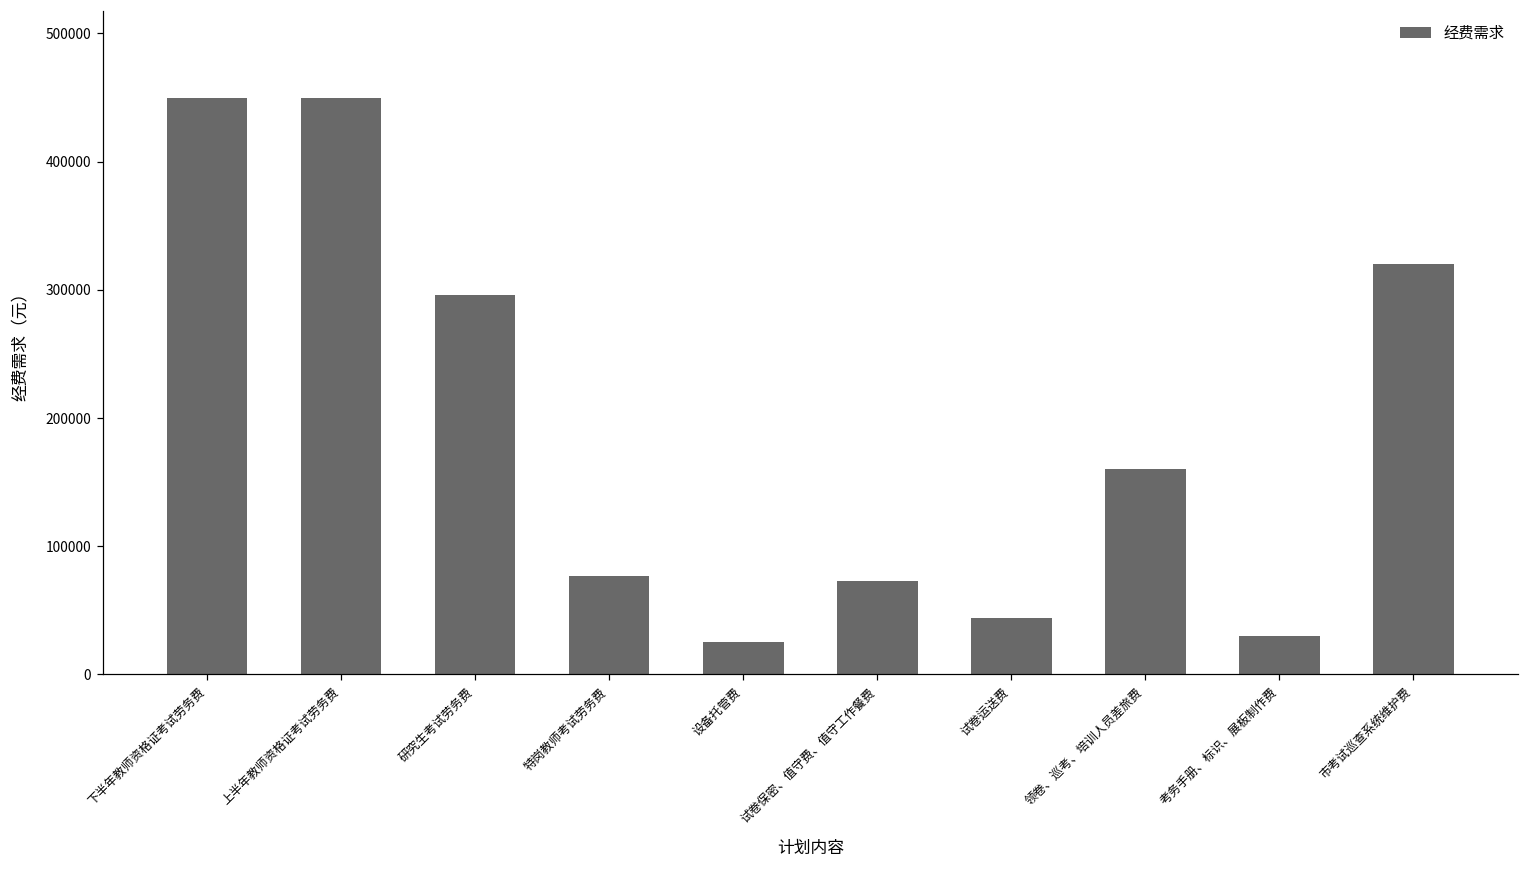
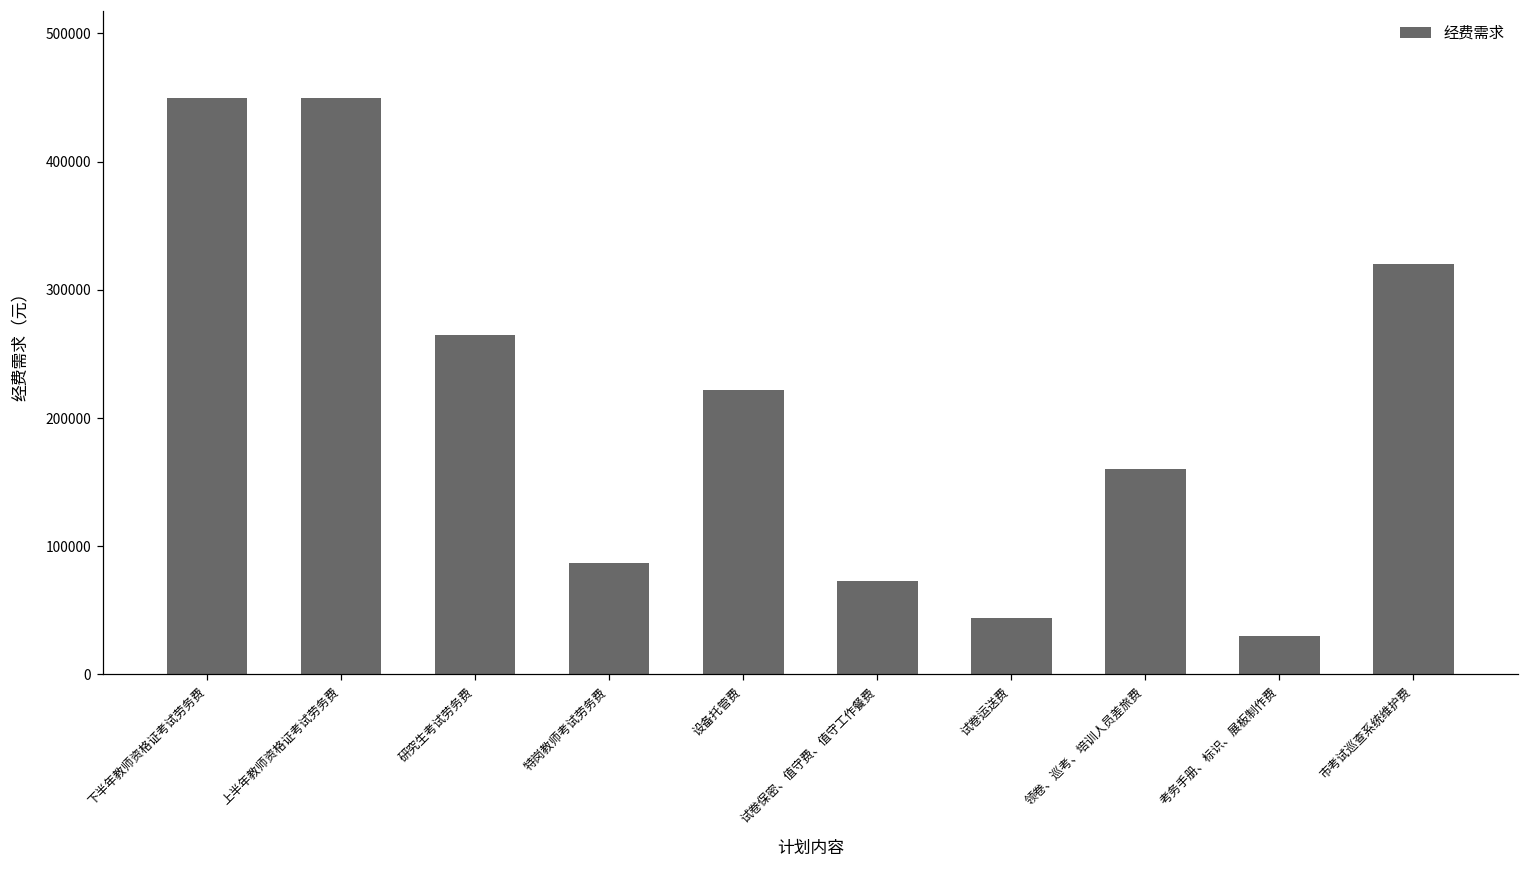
研究生考试劳务费: 296000 -> 264000
特岗教师考试劳务费: 77000 -> 87000
设备托管费: 25000 -> 222000
